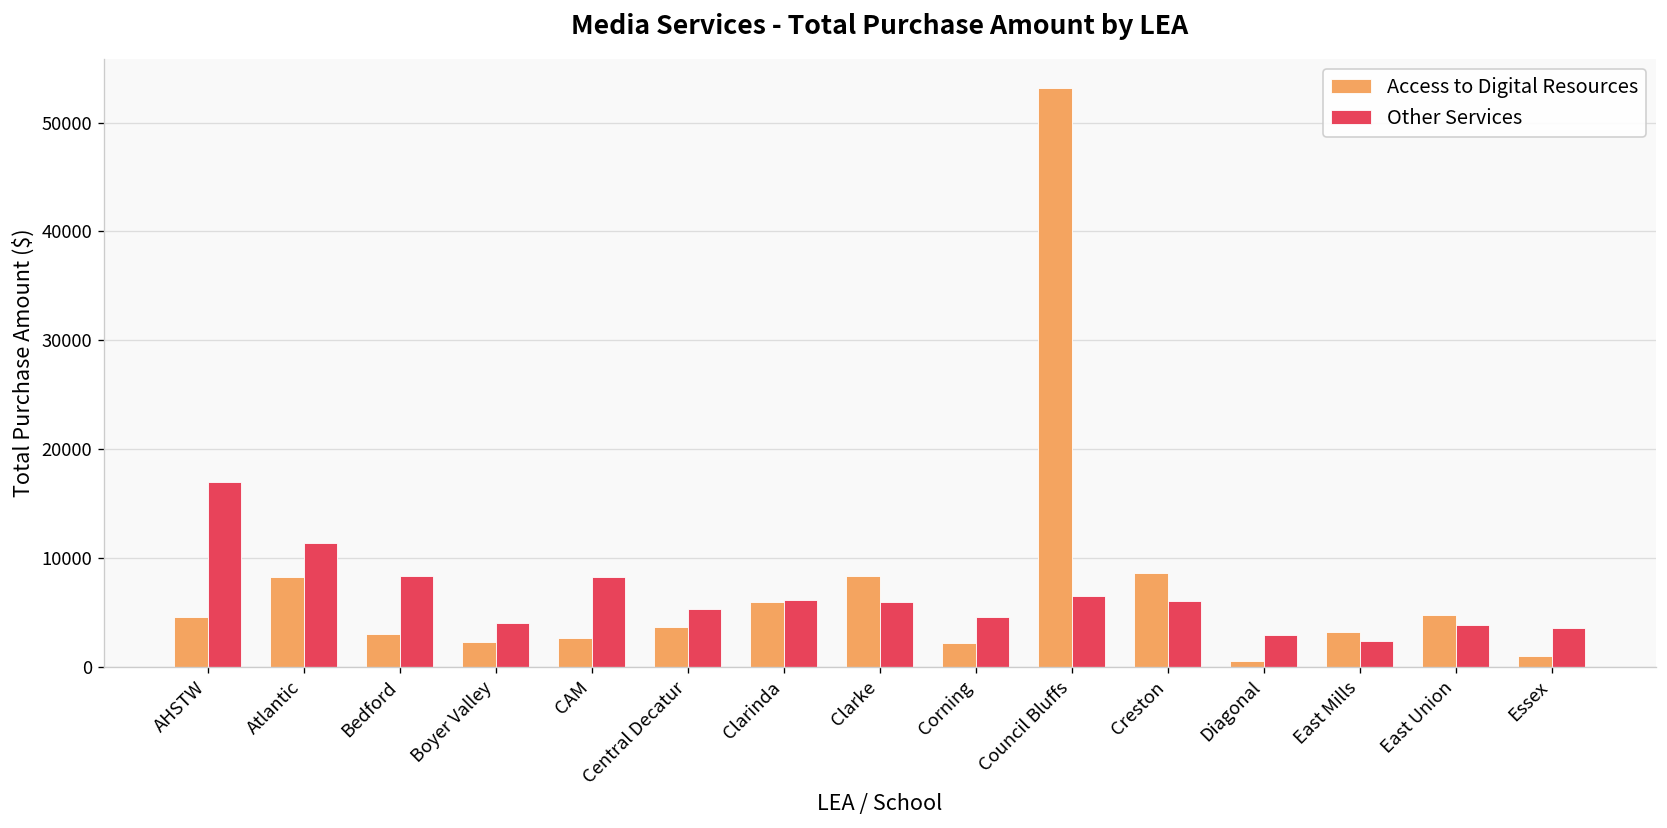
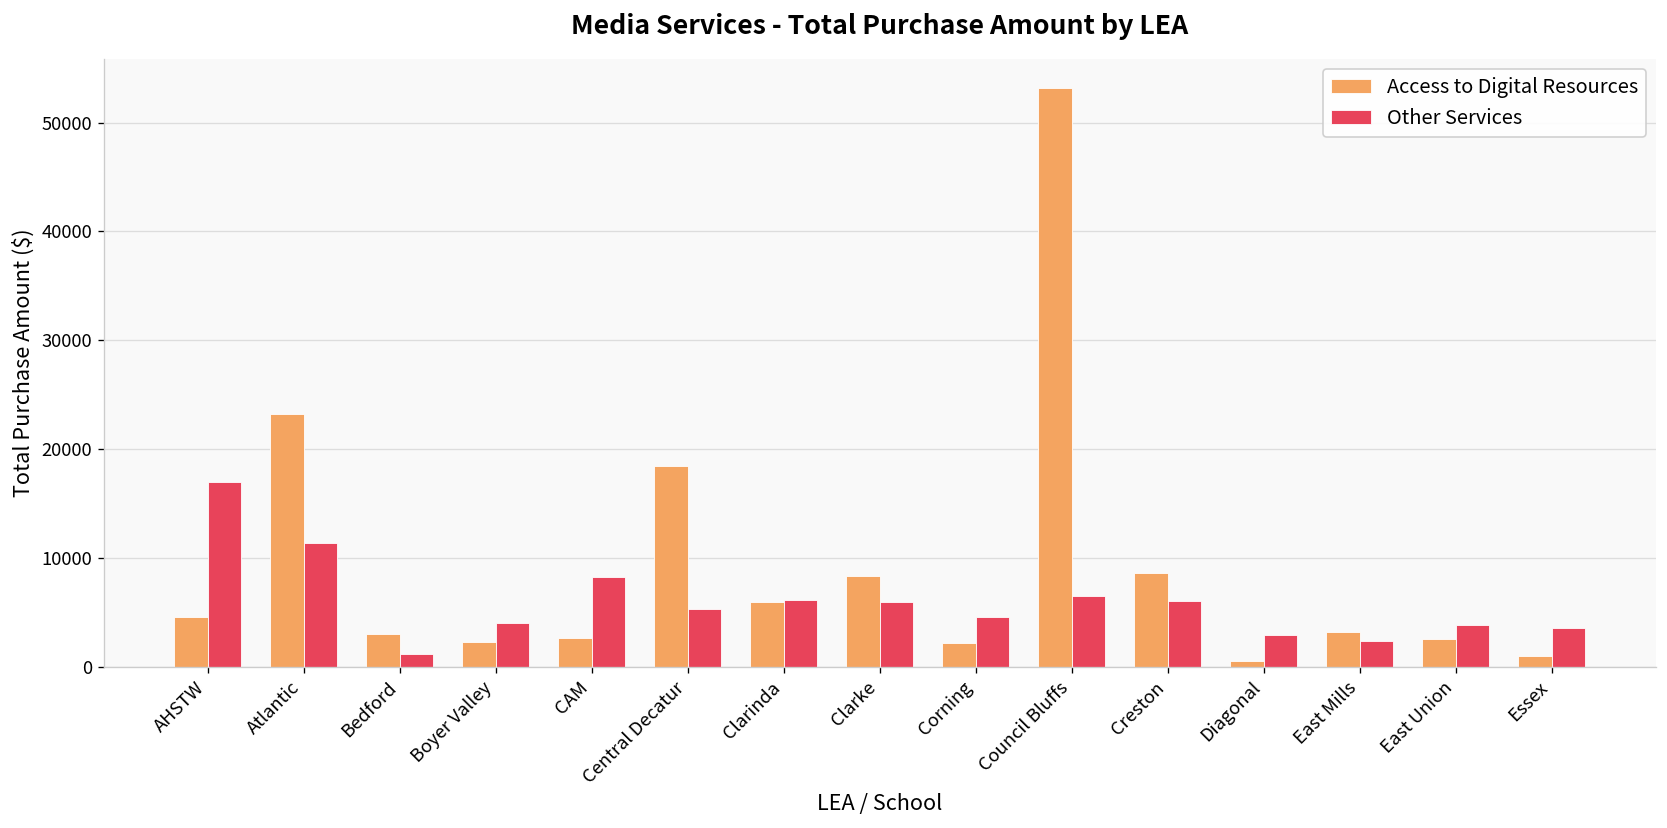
Access to Digital Resources, Atlantic: 8000 -> 23000
Other Services, Bedford: 8000 -> 1000
Access to Digital Resources, Central Decatur: 4000 -> 18000
Access to Digital Resources, East Union: 5000 -> 3000
